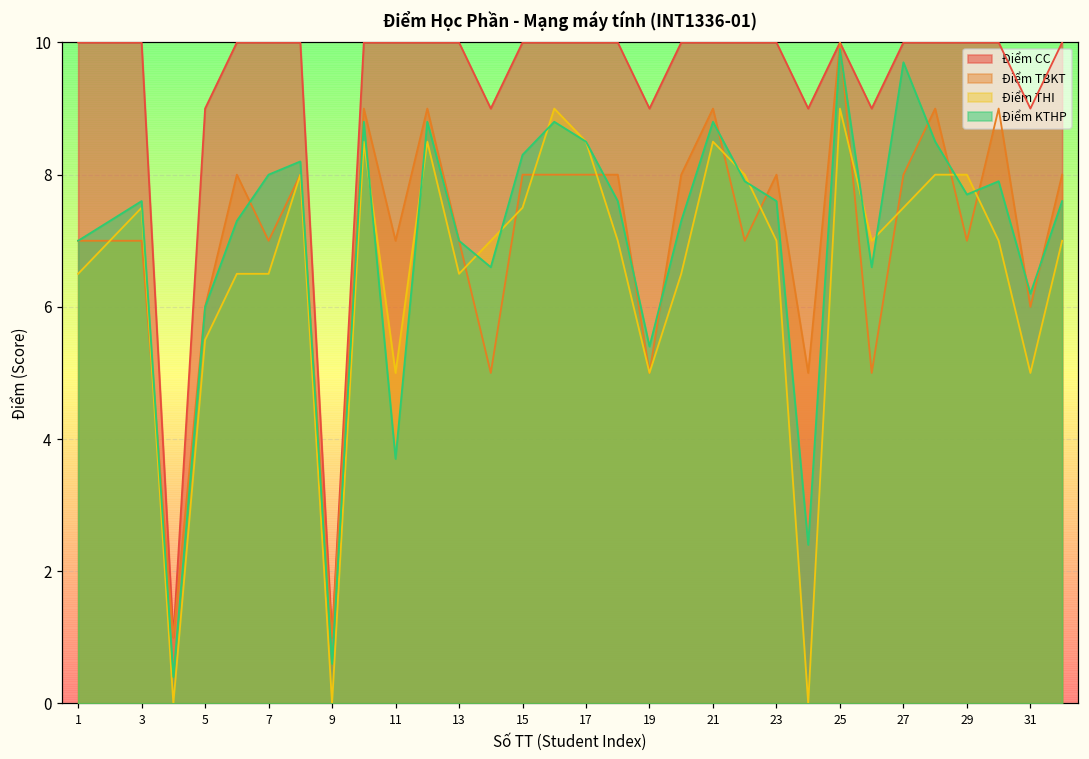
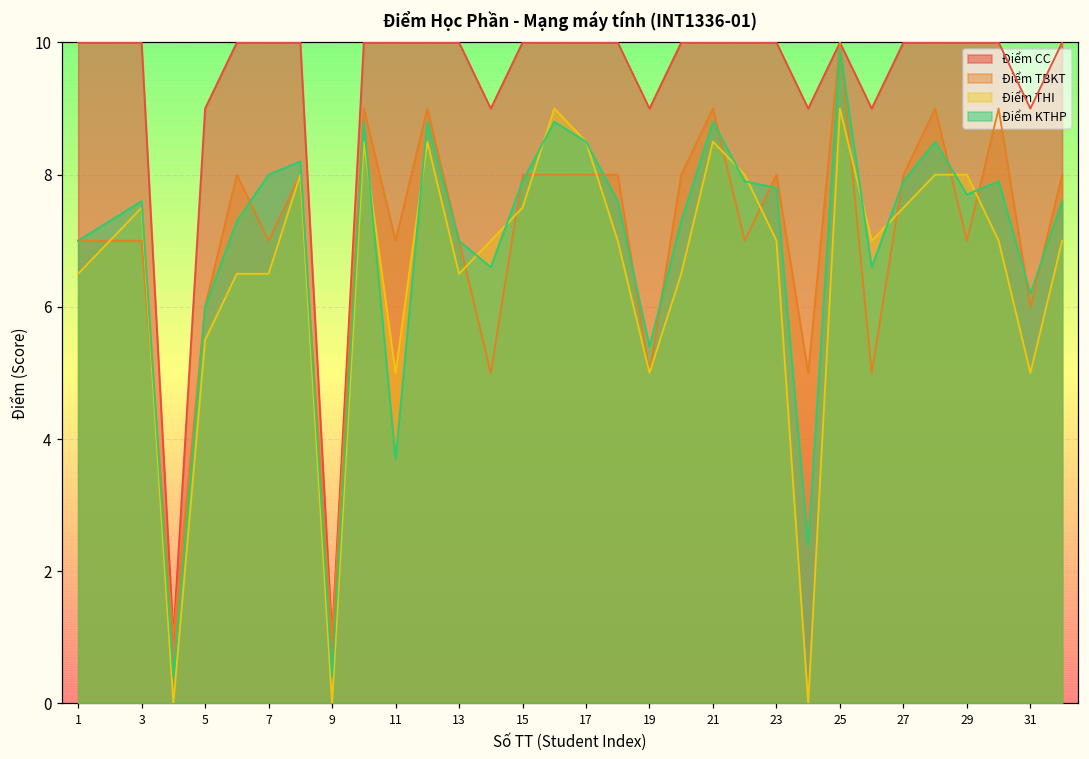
Điểm KTHP, 9: 0.6 -> 0.4
Điểm KTHP, 15: 8.3 -> 7.9
Điểm KTHP, 23: 7.6 -> 7.8
Điểm KTHP, 27: 9.7 -> 7.9
